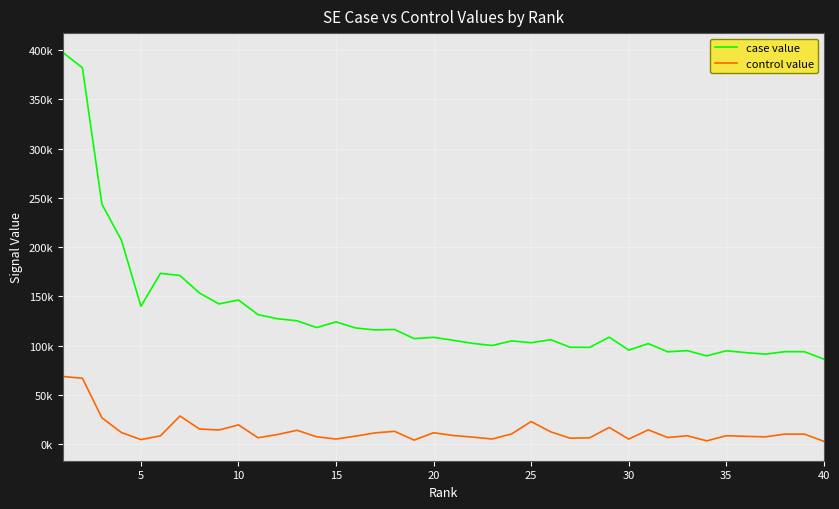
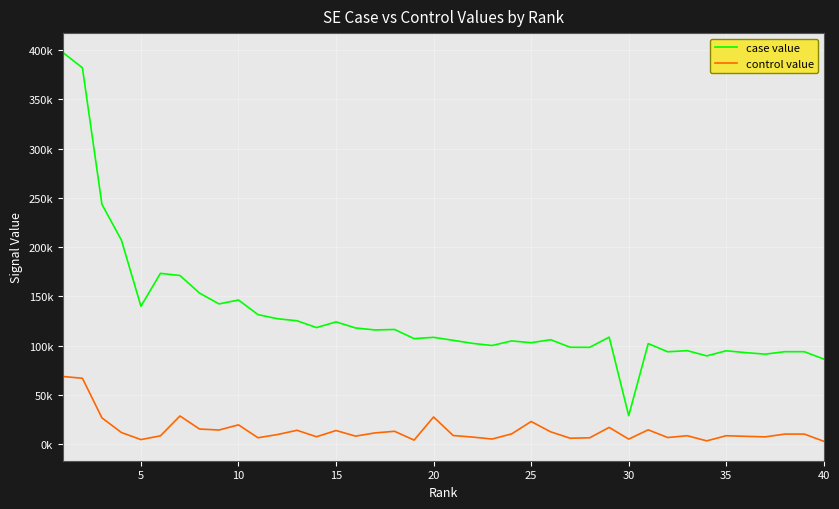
control value, 15: 0 -> 10000
control value, 20: 10000 -> 30000
case value, 30: 100000 -> 30000
